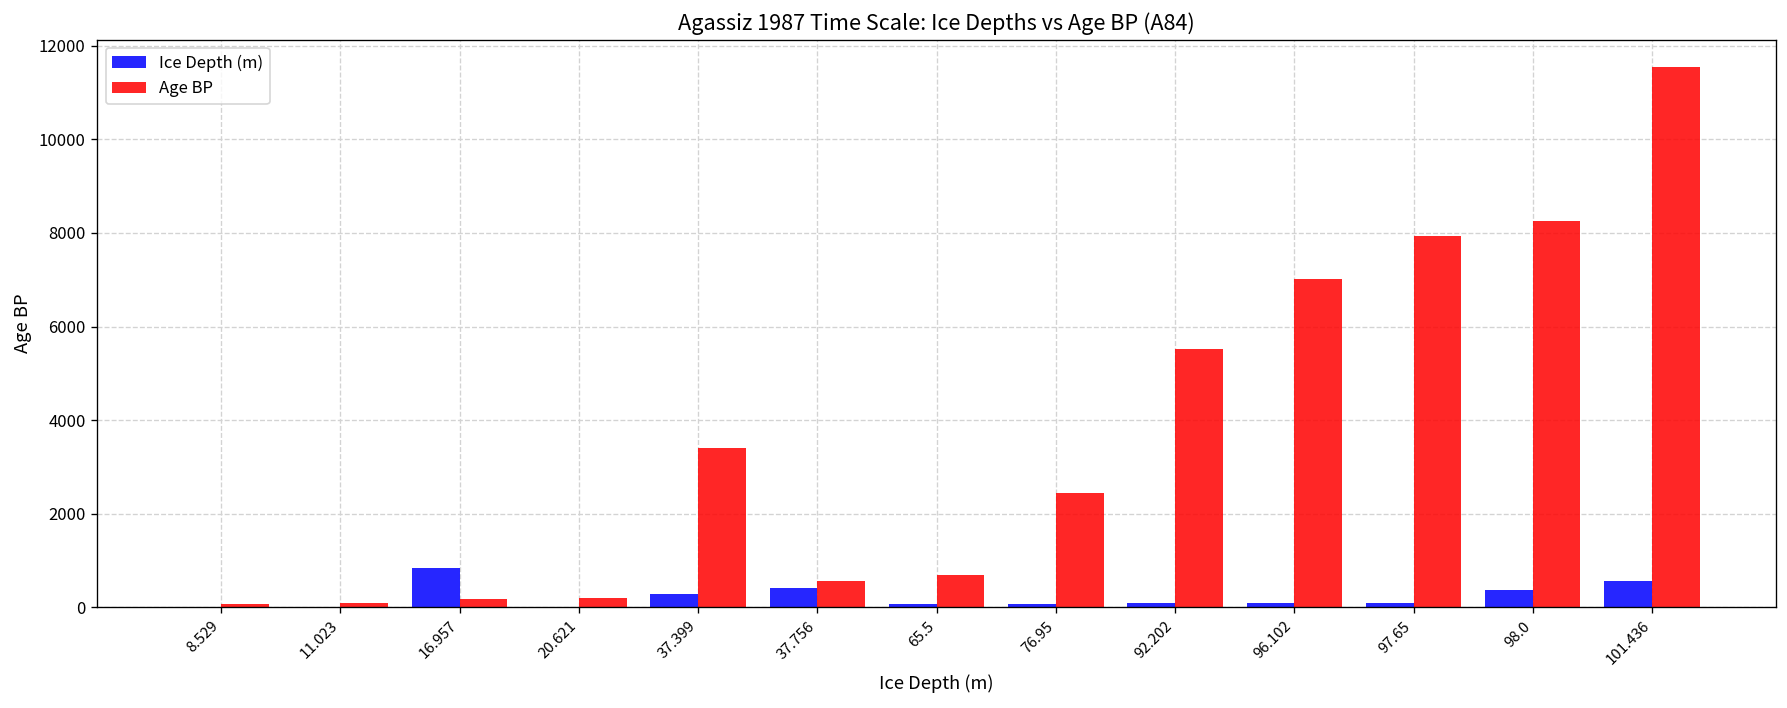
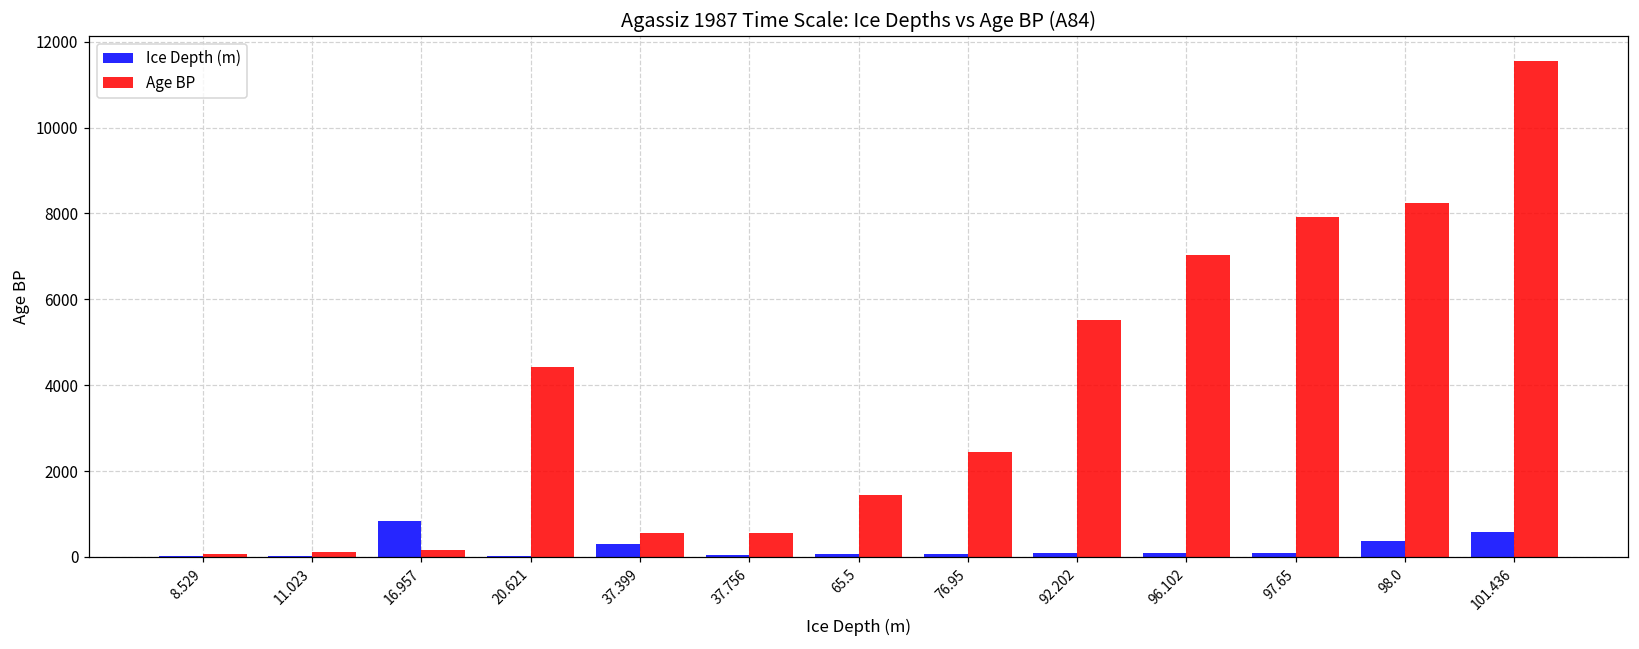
Age BP, 20.621: 200 -> 4400
Age BP, 37.399: 3400 -> 600
Ice Depth (m), 37.756: 400 -> 0
Age BP, 65.5: 700 -> 1500
